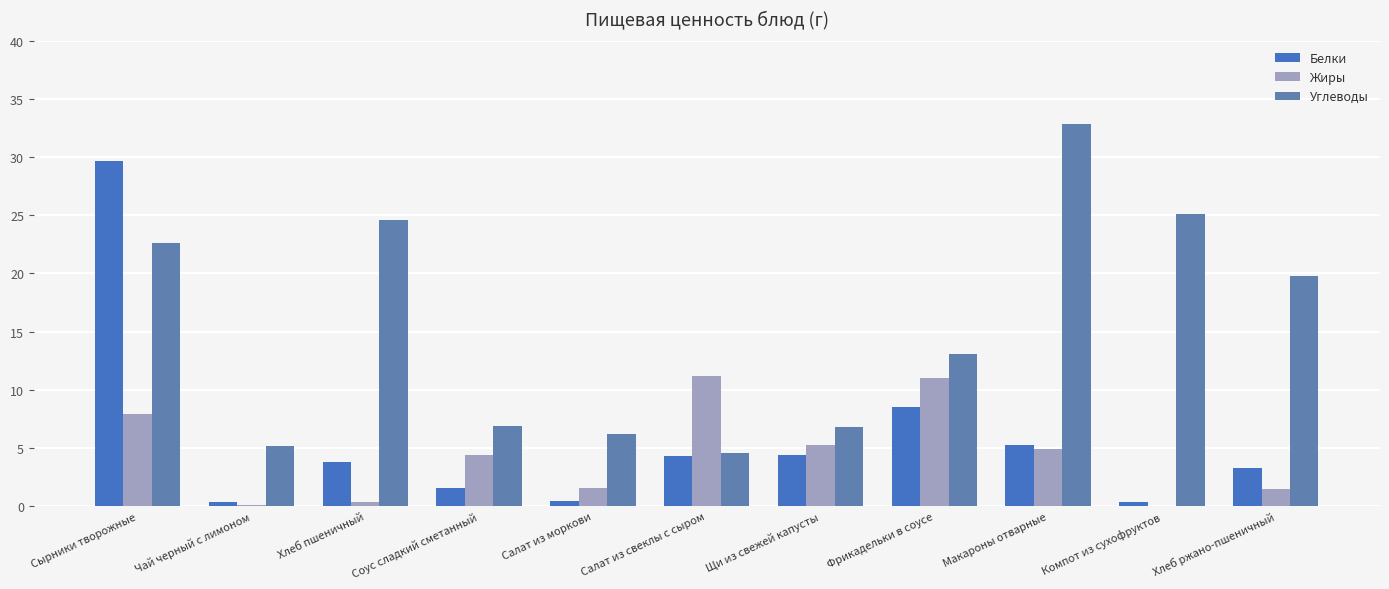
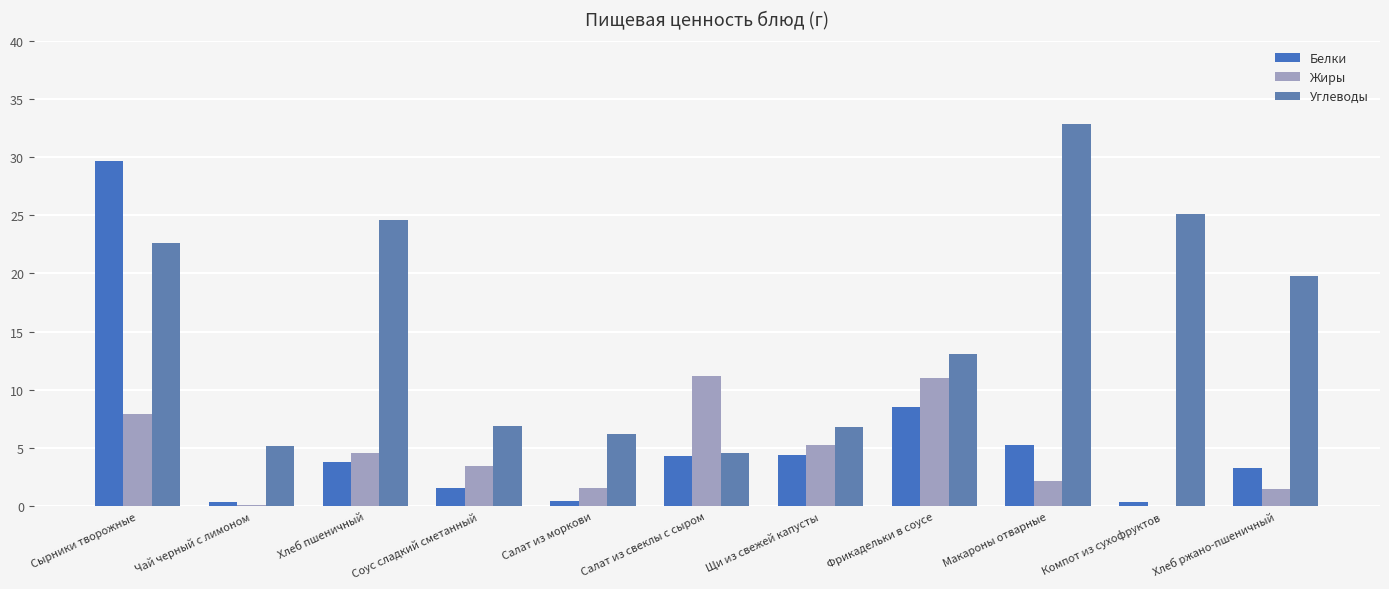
Жиры, Хлеб пшеничный: 0.4 -> 4.6
Жиры, Соус сладкий сметанный: 4.4 -> 3.5
Жиры, Макароны отварные: 4.9 -> 2.2
